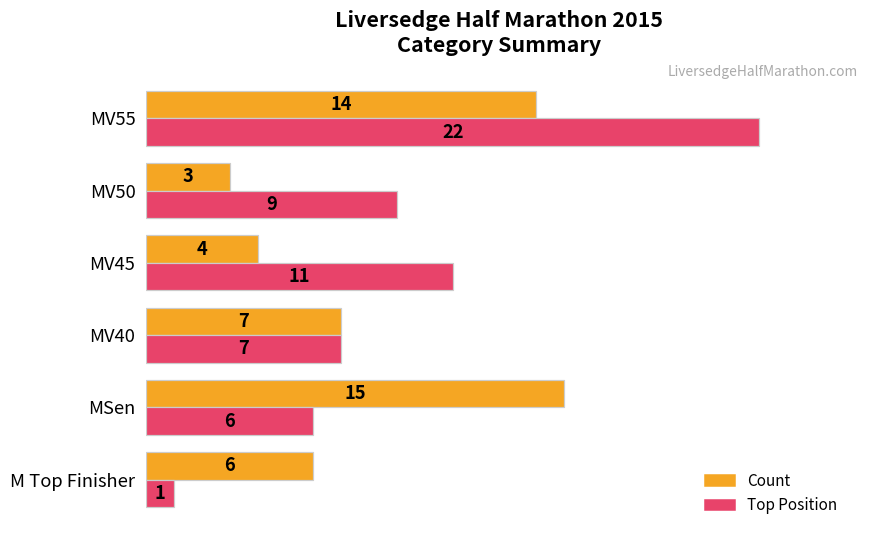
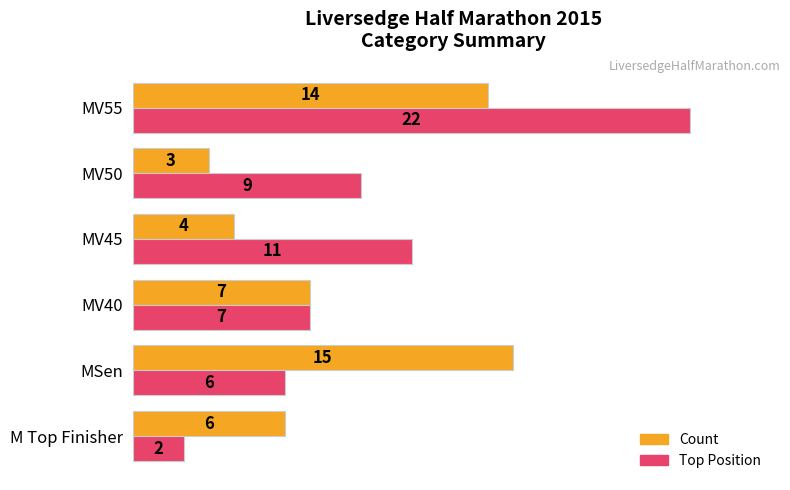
Top Position, M Top Finisher: 1 -> 2
